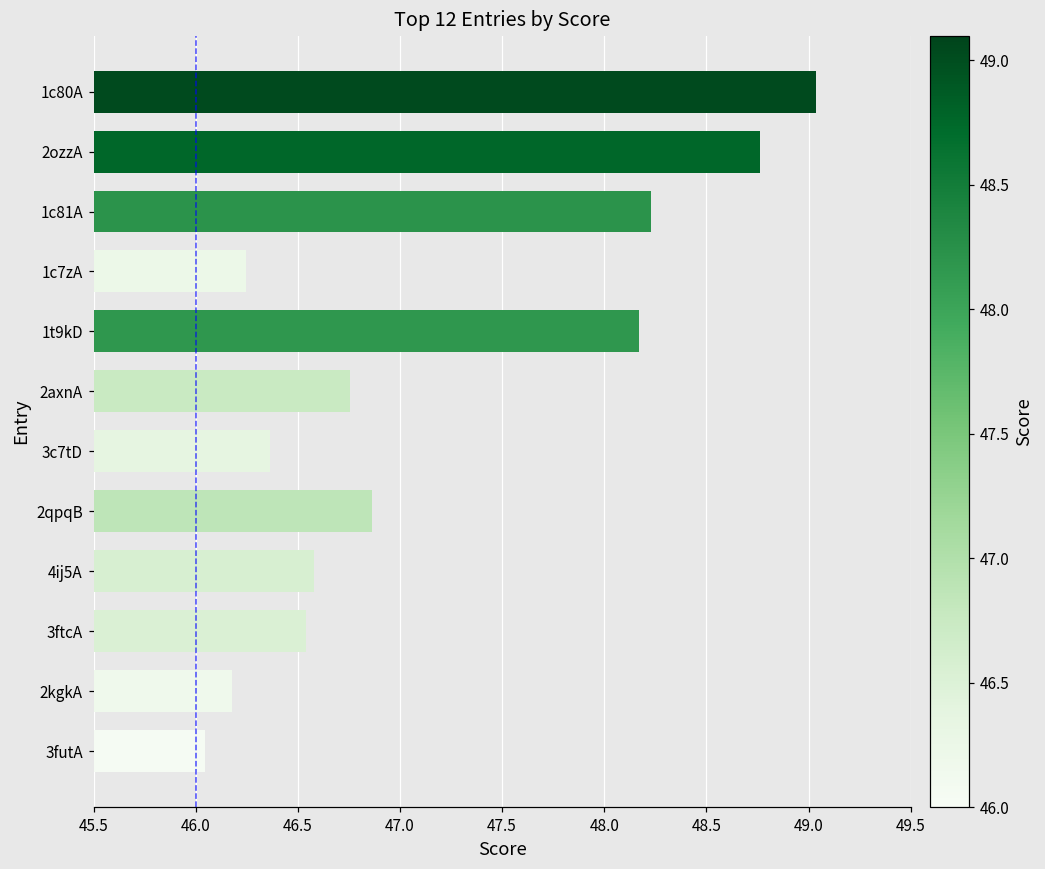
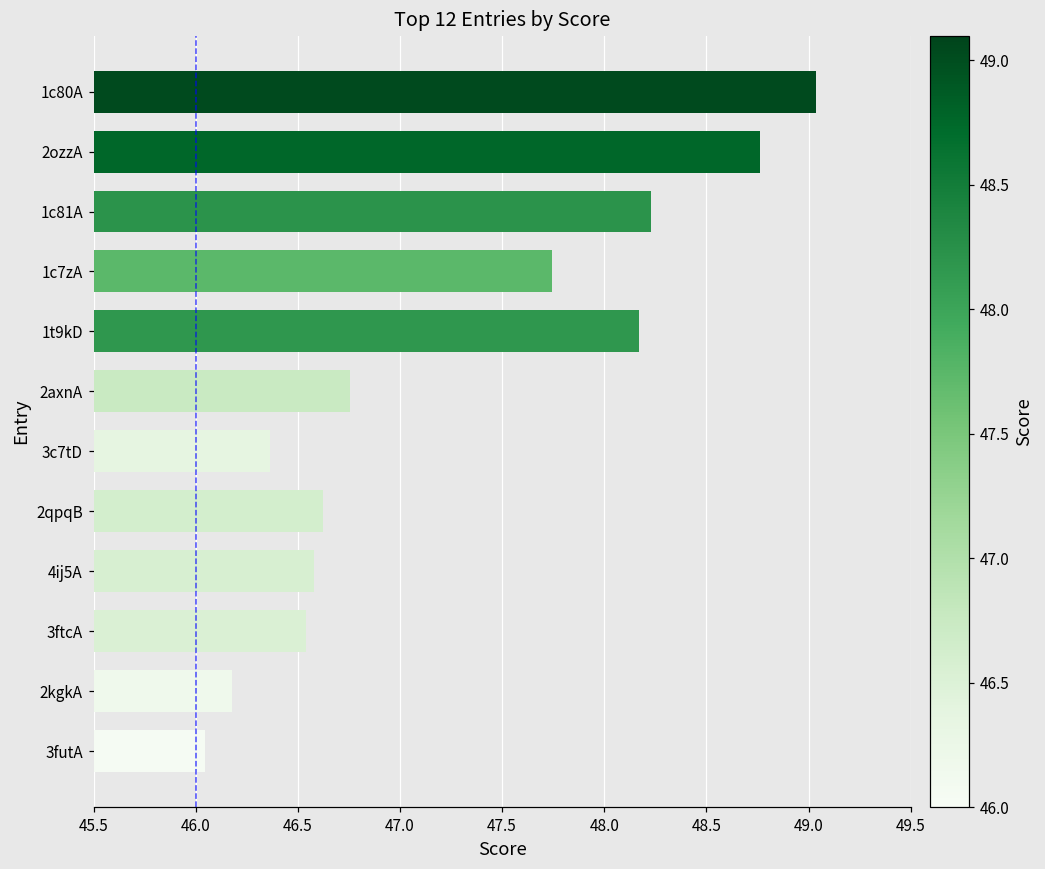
1c7zA: 46.25 -> 47.74
2qpqB: 46.86 -> 46.62
